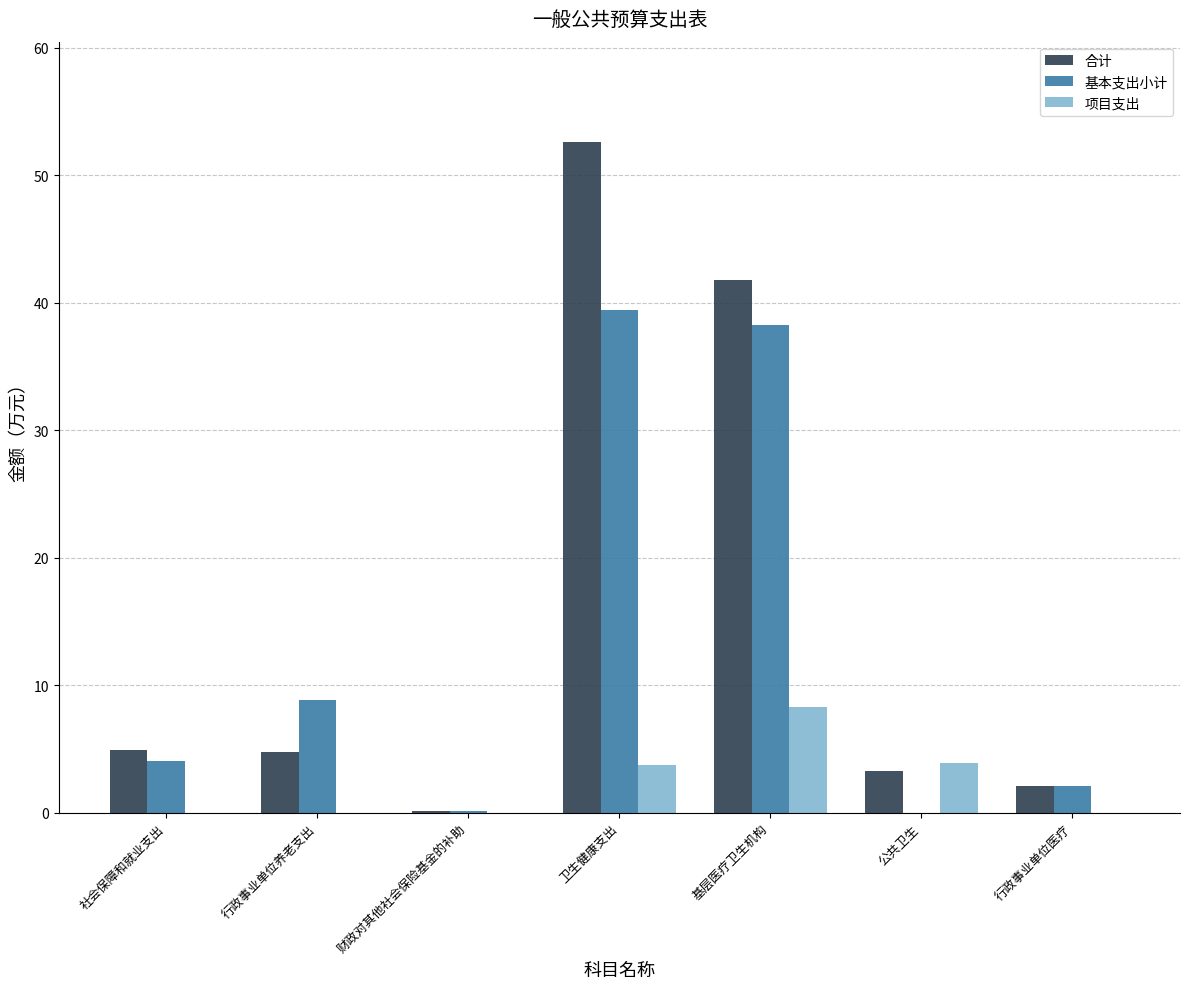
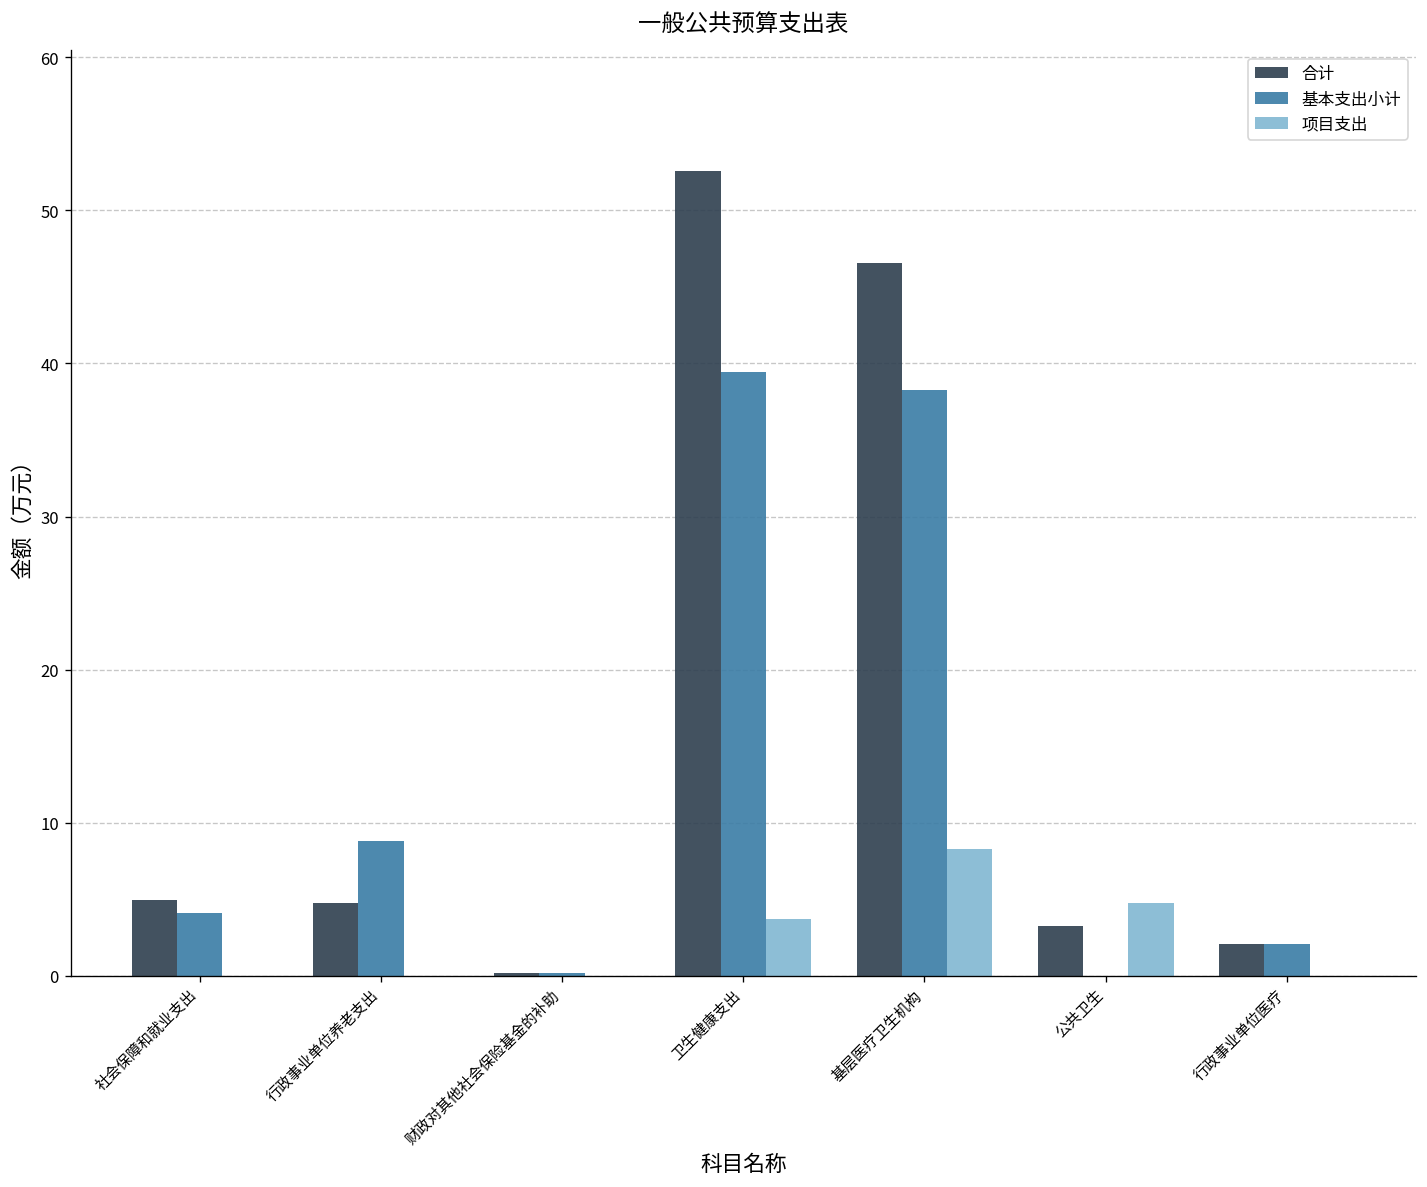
合计, 基层医疗卫生机构: 41.8 -> 46.6
项目支出, 公共卫生: 3.9 -> 4.7
